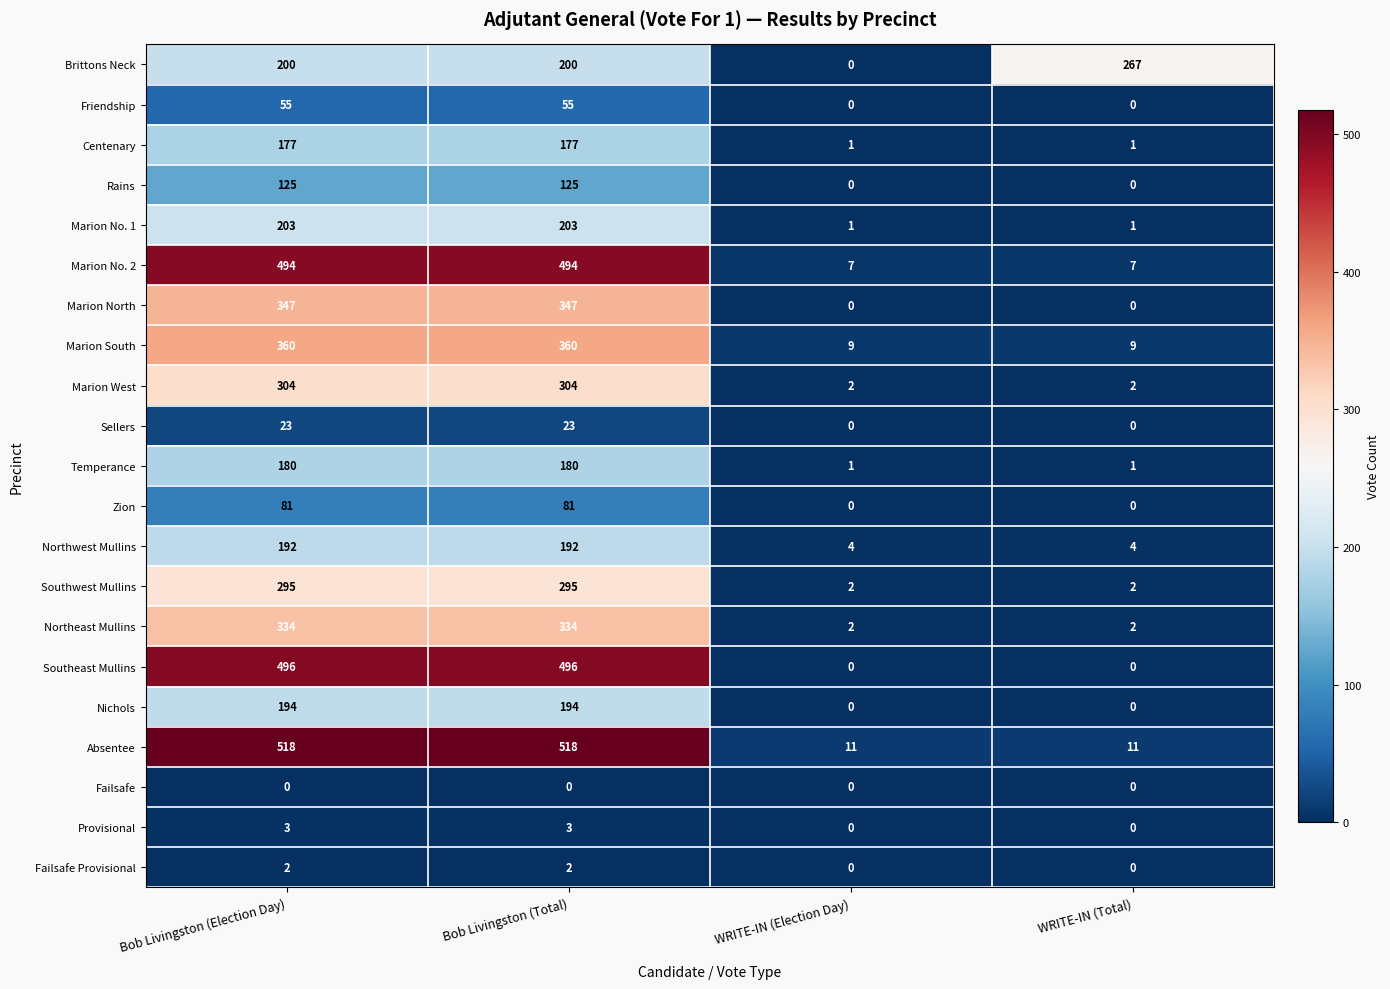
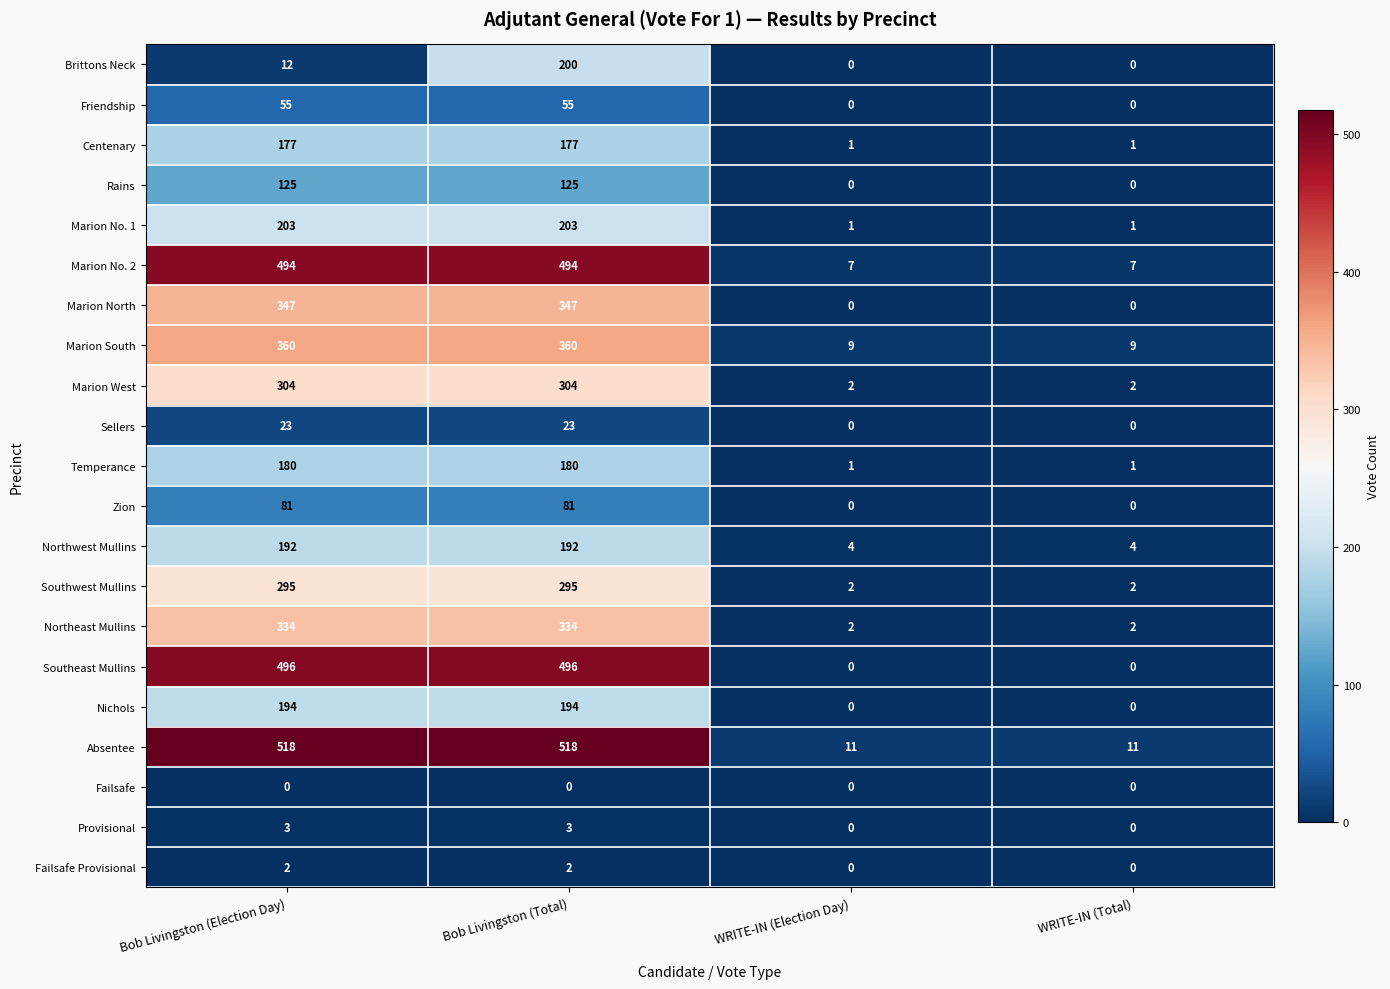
Brittons Neck, Bob Livingston (Election Day): 200 -> 12
Brittons Neck, WRITE-IN (Total): 267 -> 0
